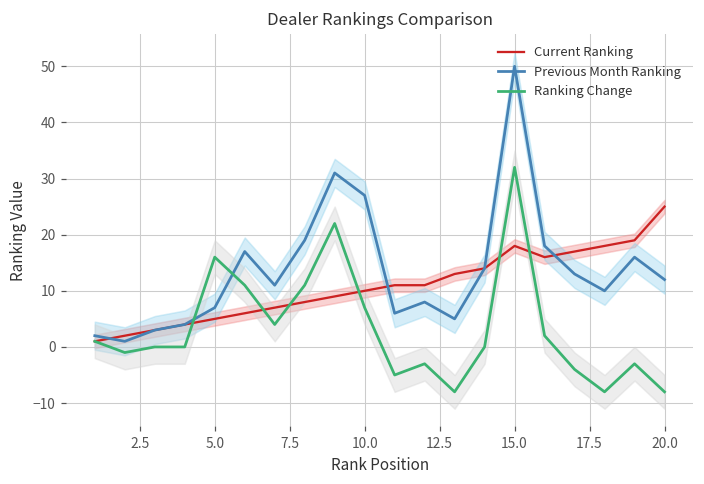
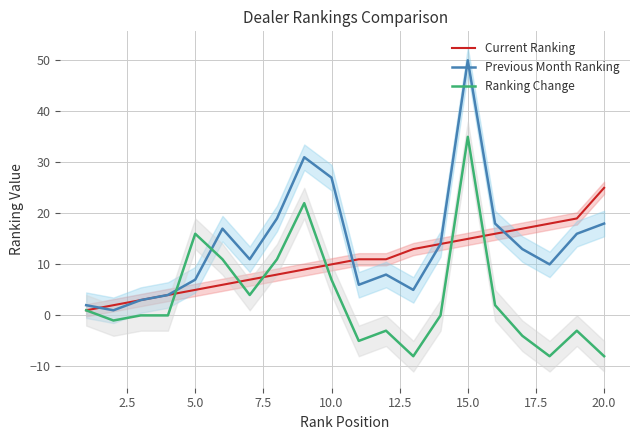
Current Ranking, 15.0: 18 -> 15
Ranking Change, 15.0: 32 -> 35
Previous Month Ranking, 20.0: 12 -> 18
